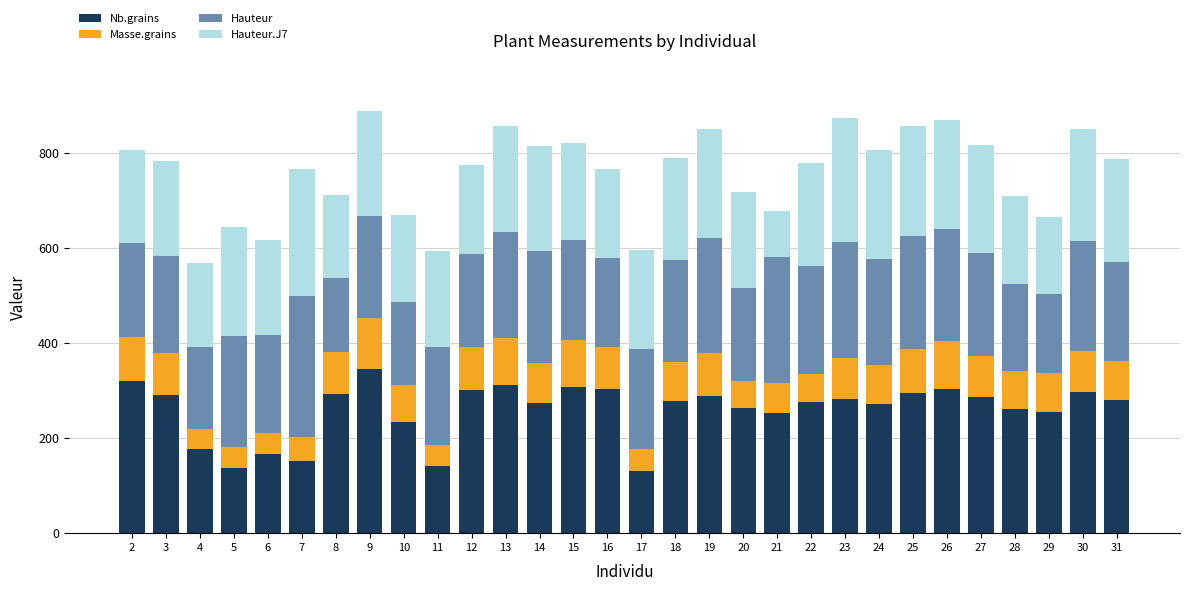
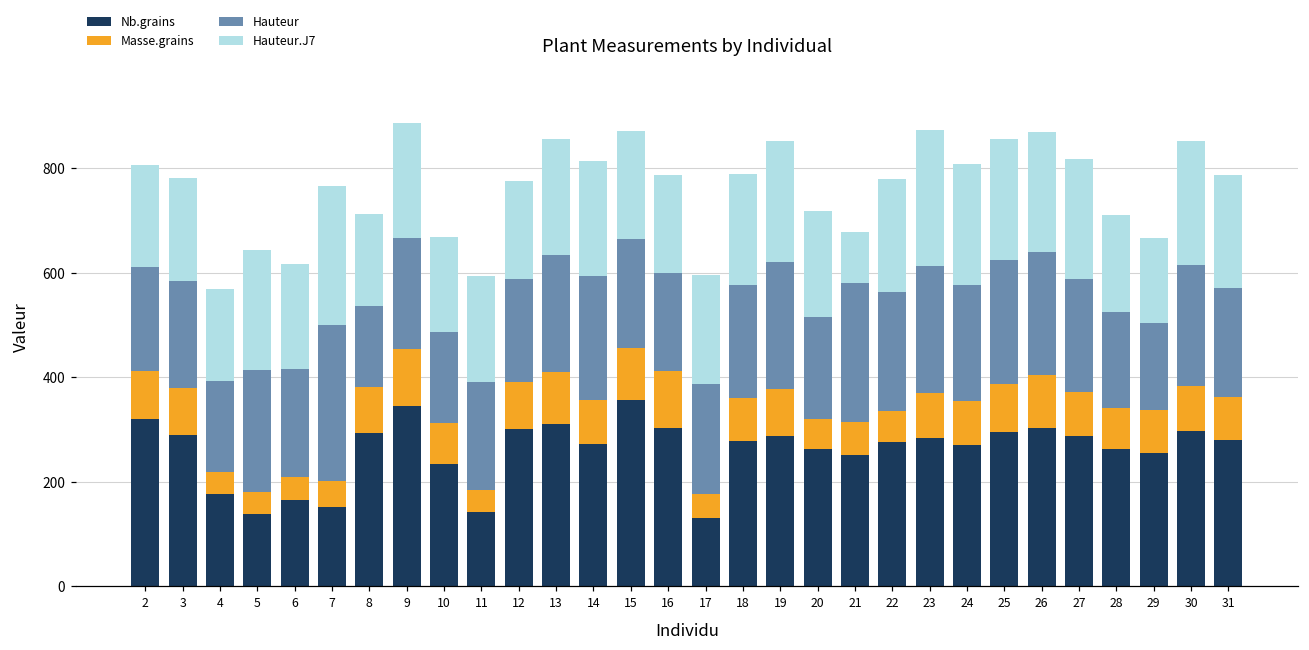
Nb.grains, 15: 310 -> 360
Masse.grains, 16: 90 -> 110
